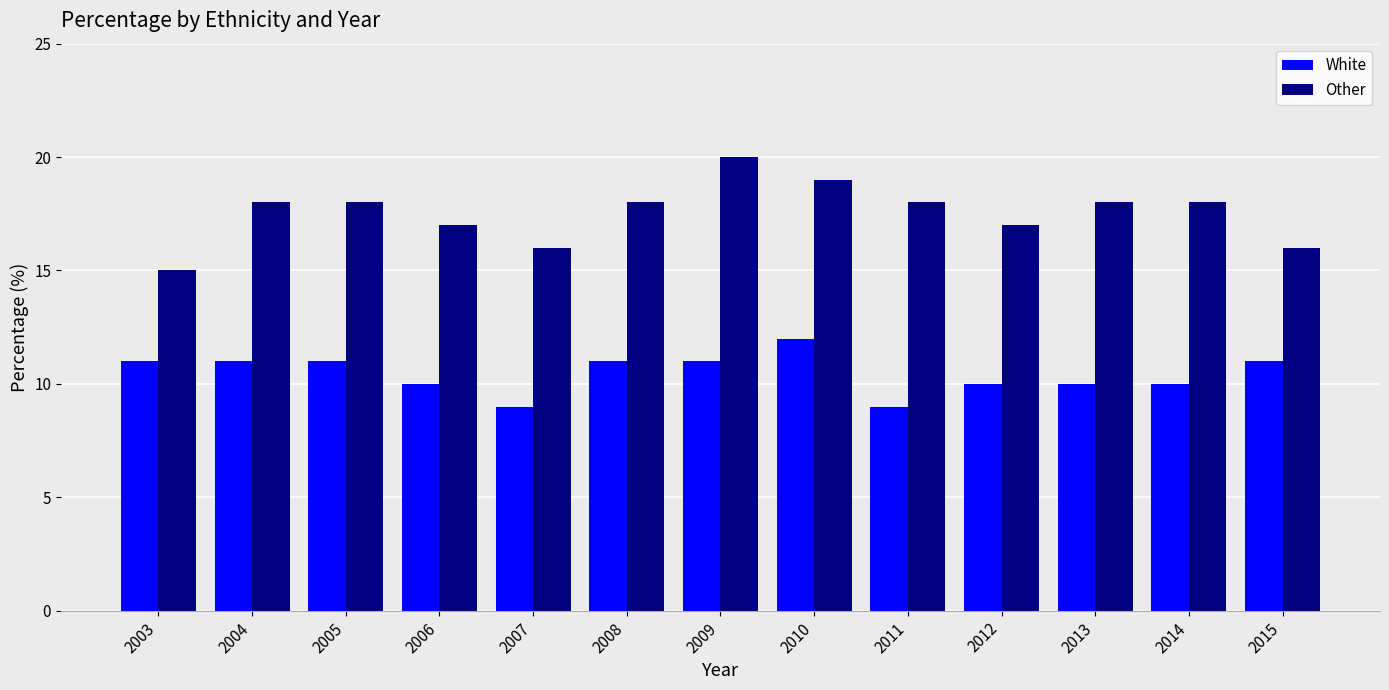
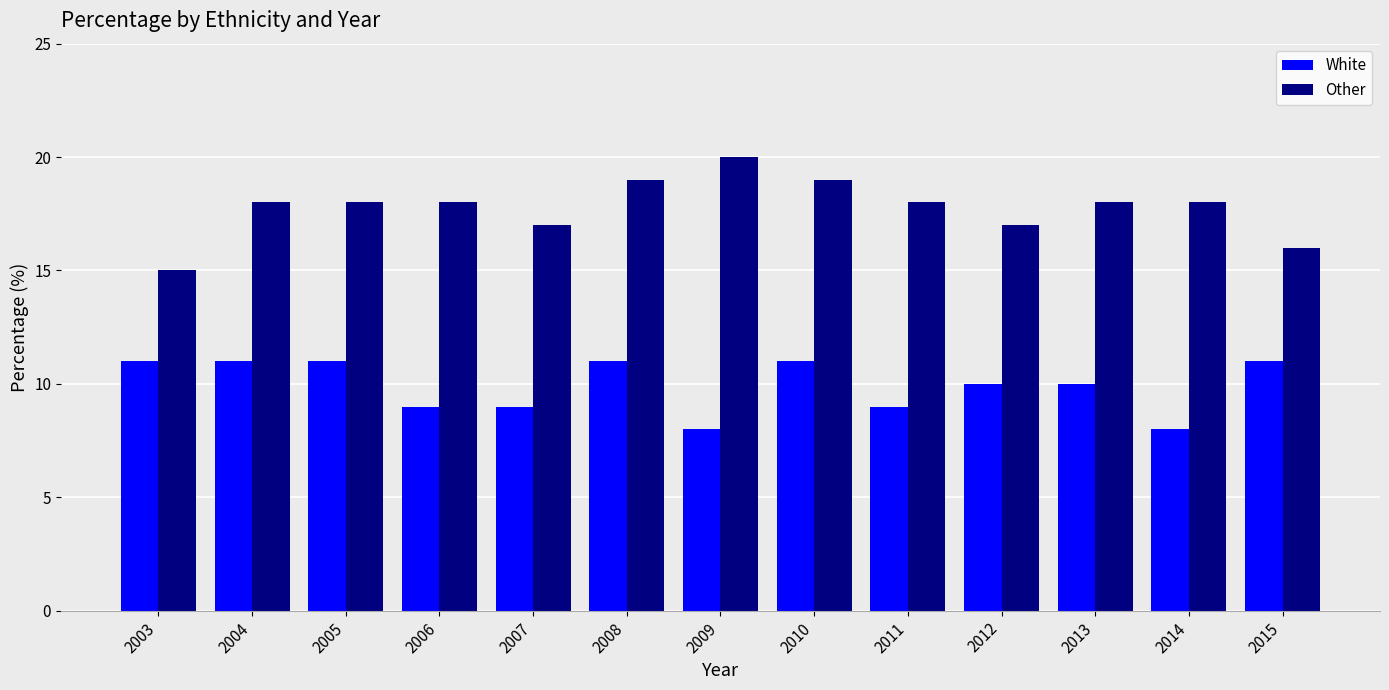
White, 2006: 10 -> 9
Other, 2006: 17 -> 18
Other, 2007: 16 -> 17
Other, 2008: 18 -> 19
White, 2009: 11 -> 8
White, 2010: 12 -> 11
White, 2014: 10 -> 8
